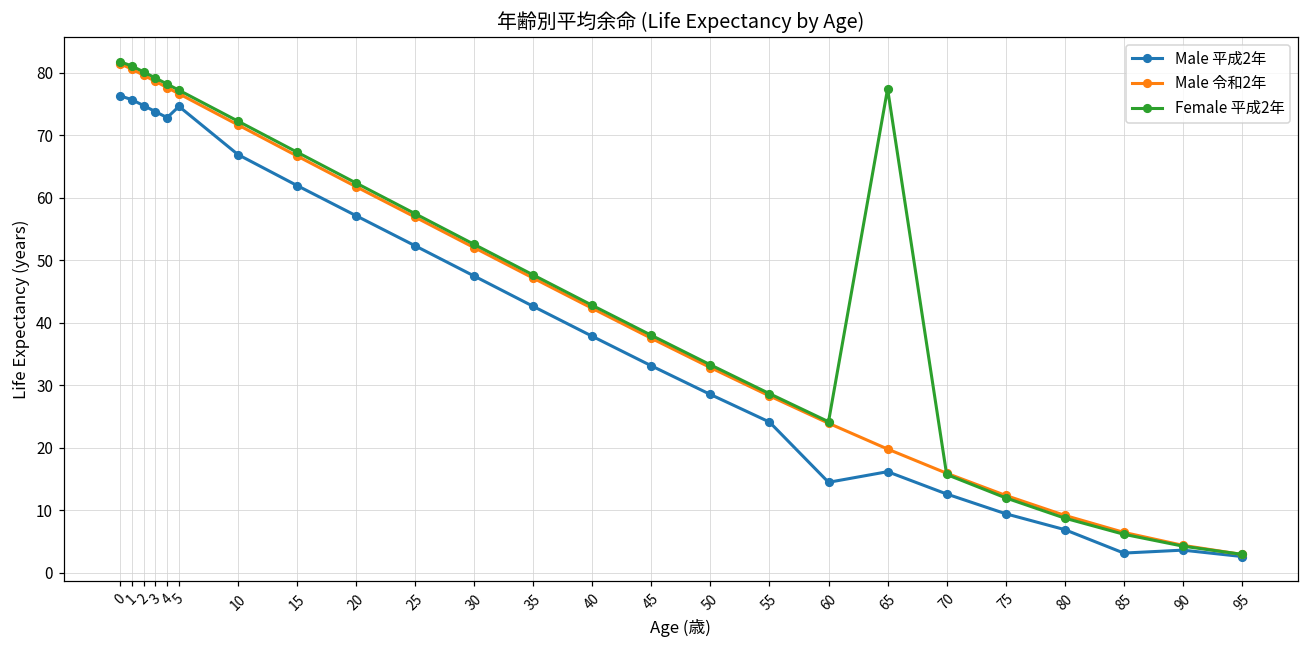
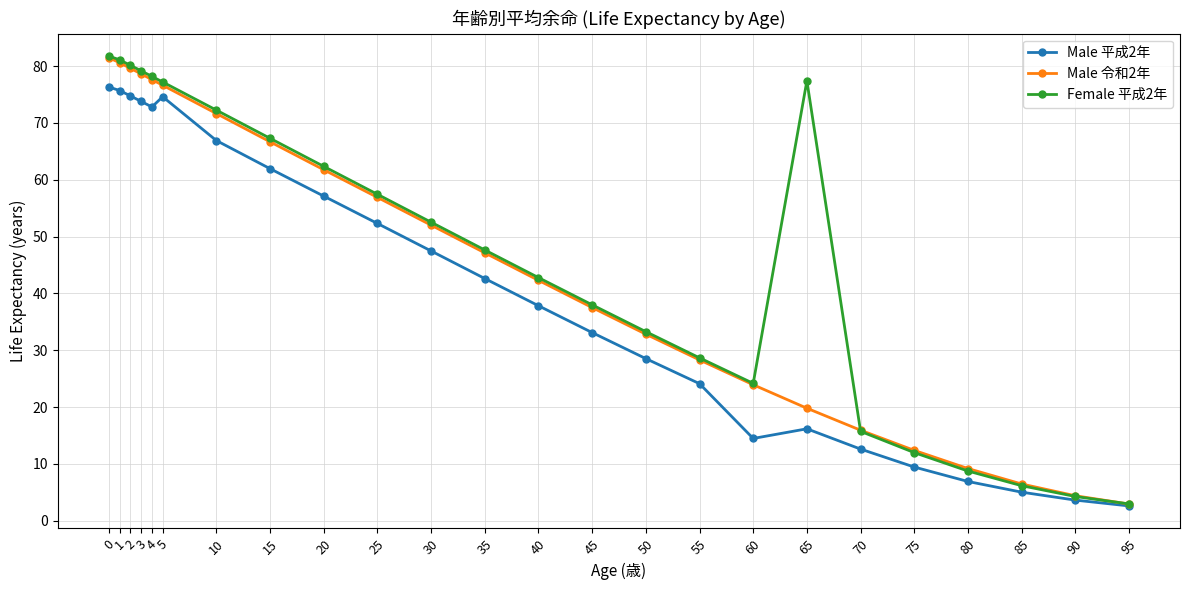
Male 平成2年, 85: 3 -> 5
